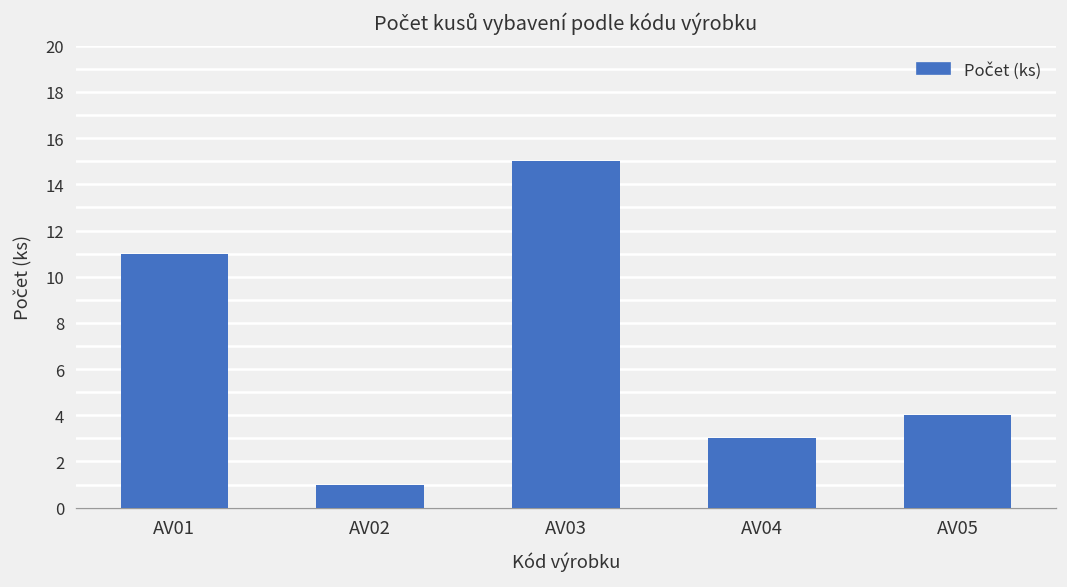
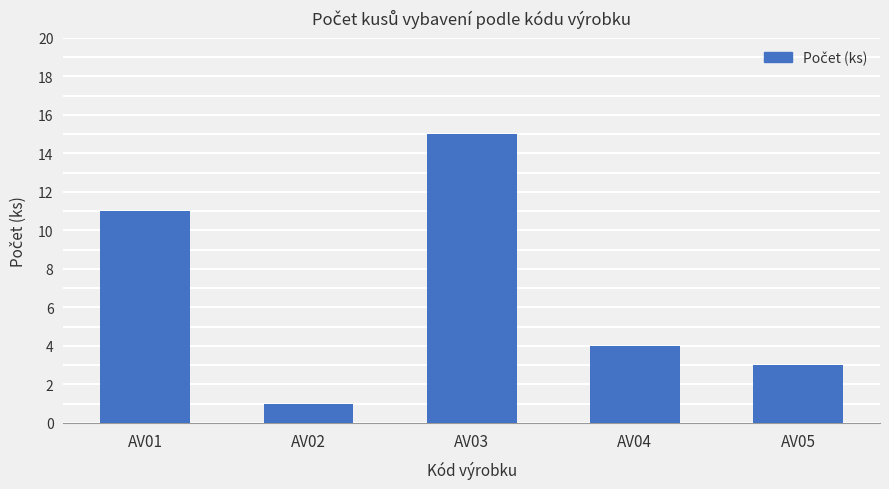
AV04: 3 -> 4
AV05: 4 -> 3
